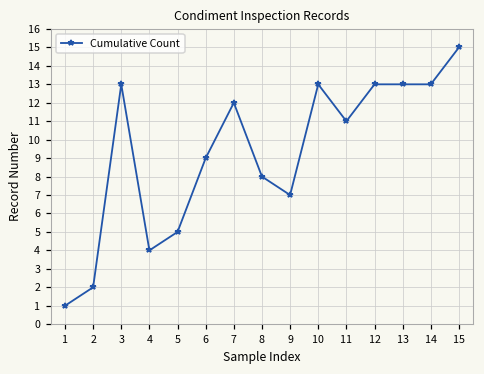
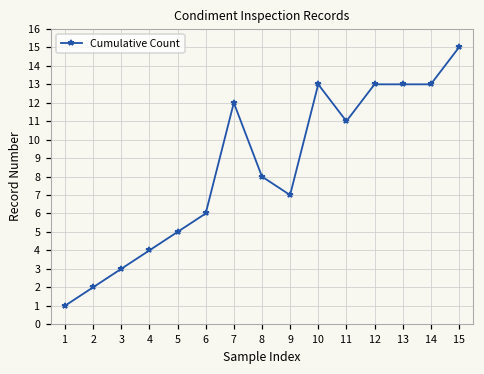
3: 13 -> 3
6: 9 -> 6
